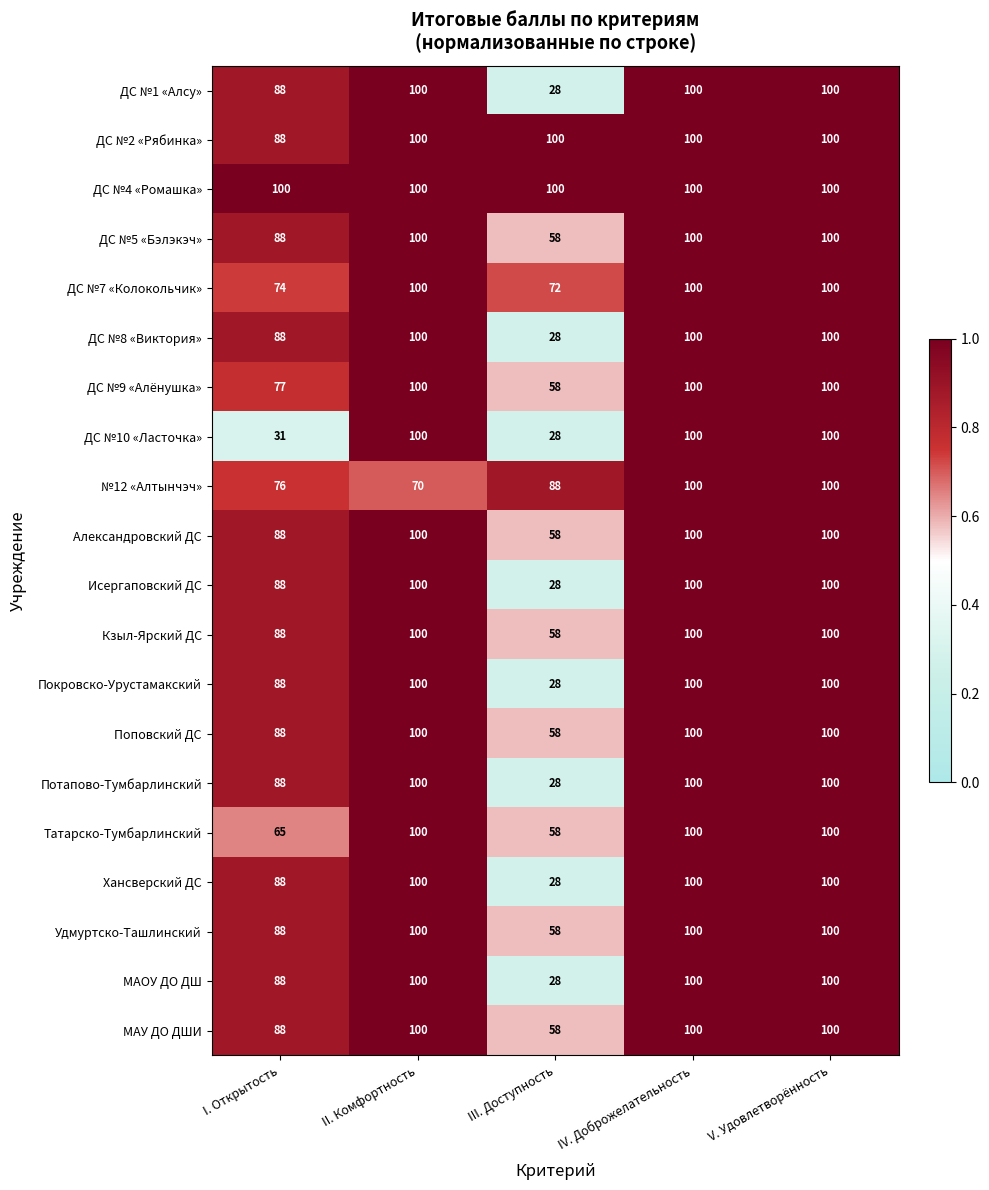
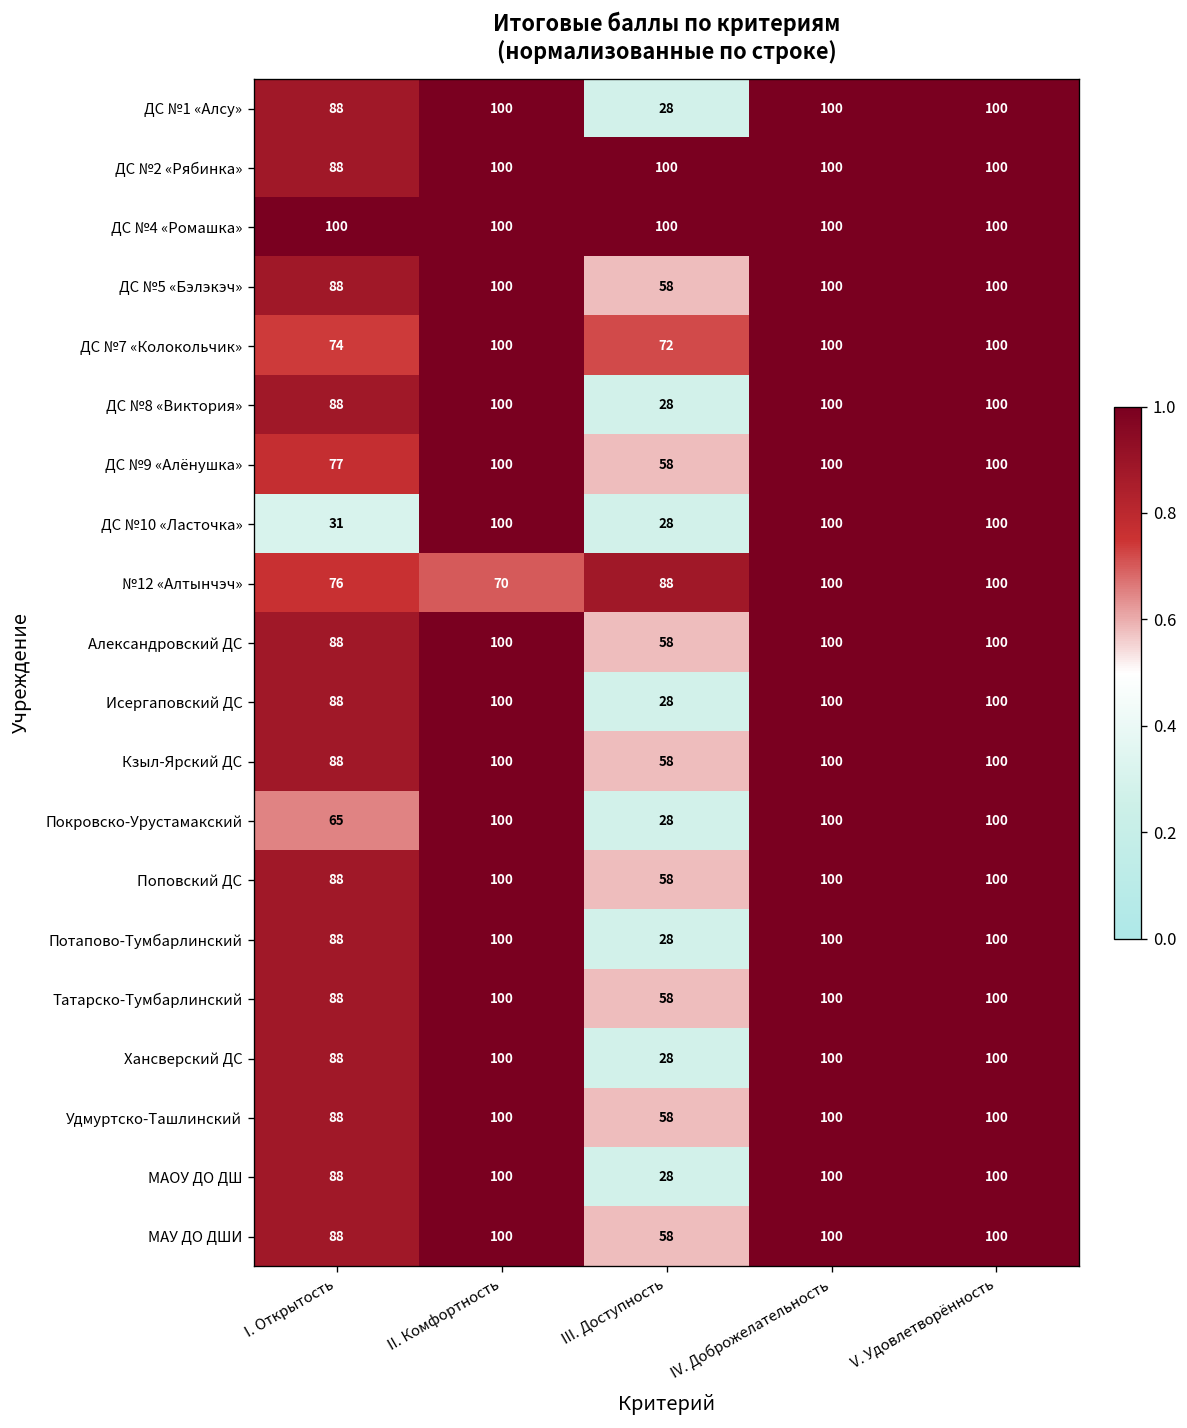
Покровско-Урустамакский, I. Открытость: 88 -> 65
Татарско-Тумбарлинский, I. Открытость: 65 -> 88
